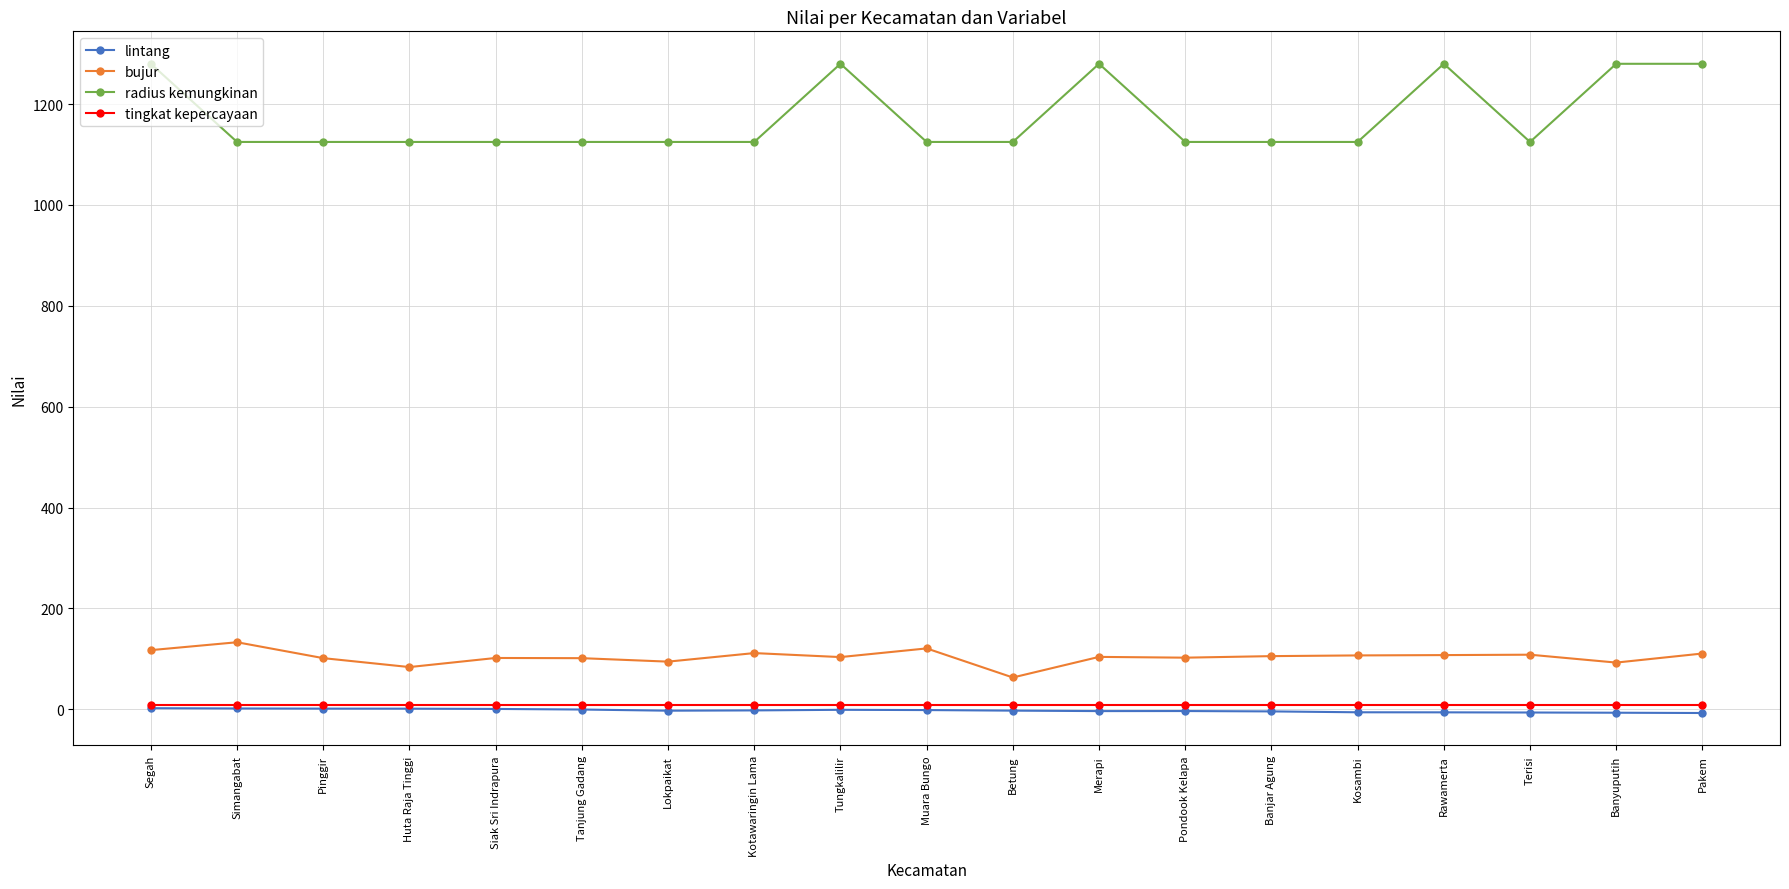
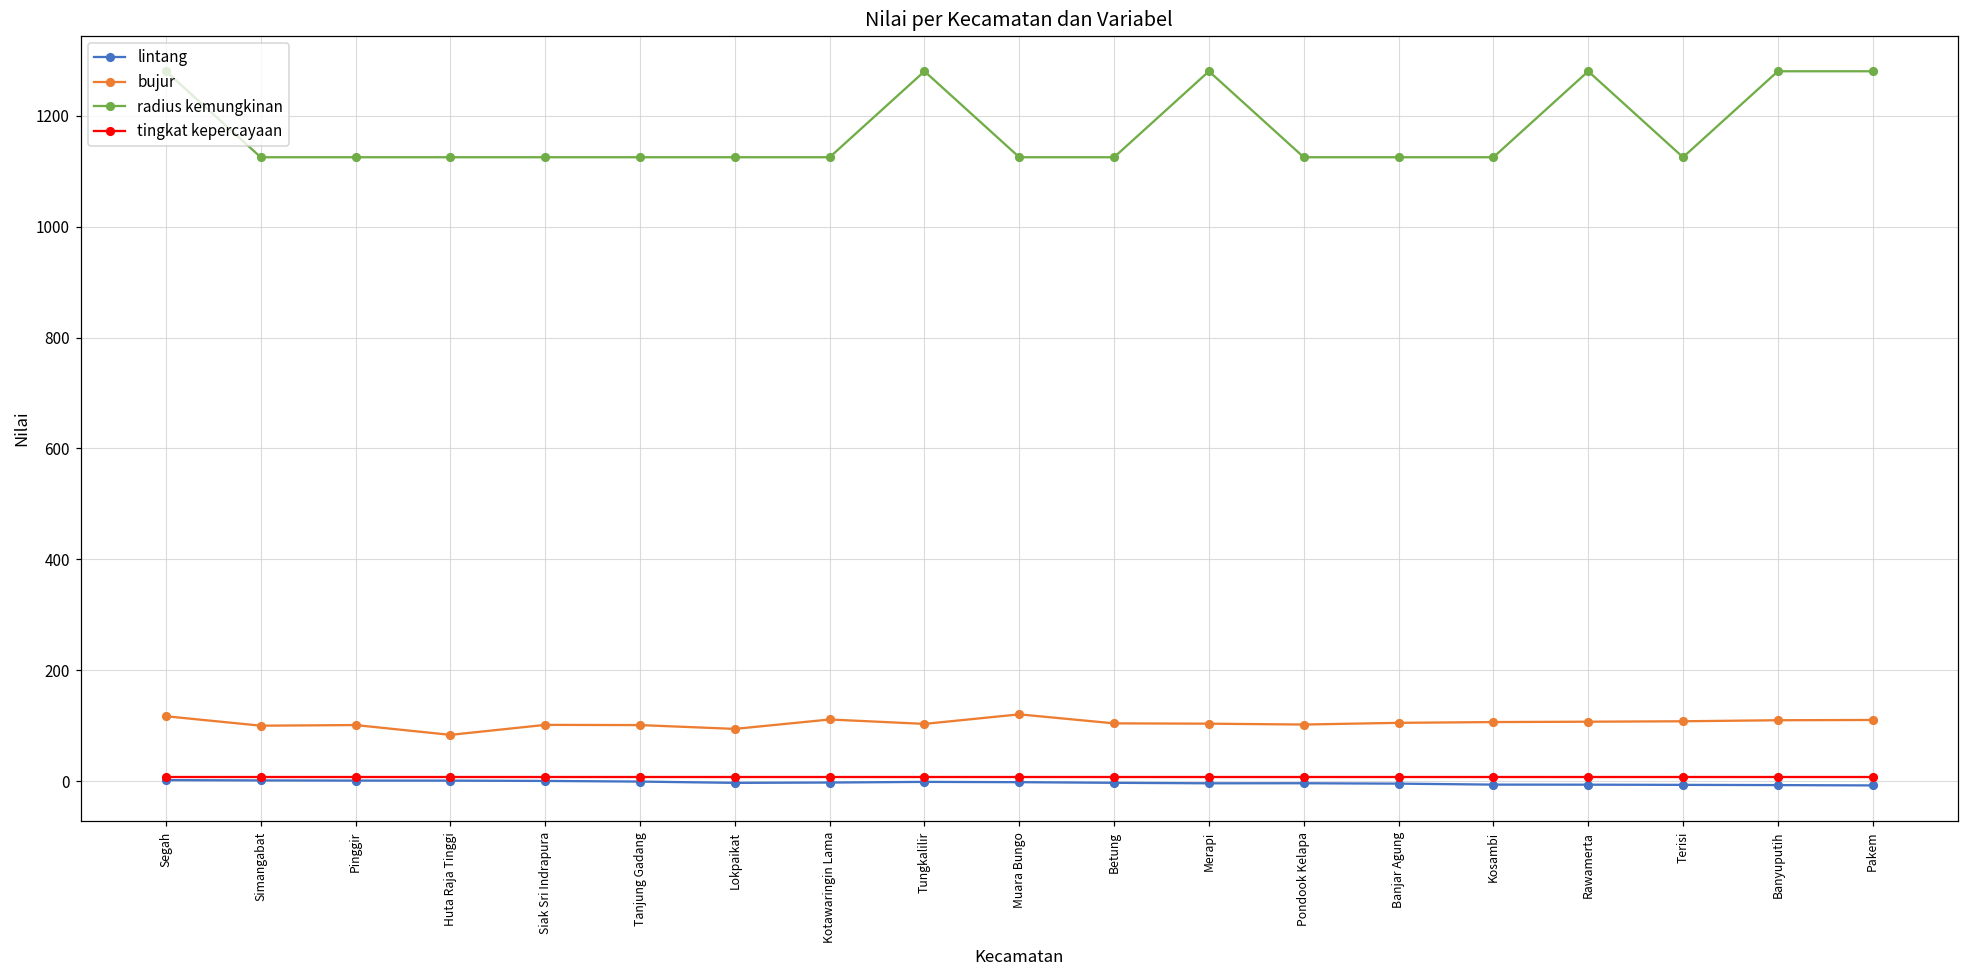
bujur, Simangabat: 130 -> 100
bujur, Betung: 60 -> 100
bujur, Banyuputih: 90 -> 110
